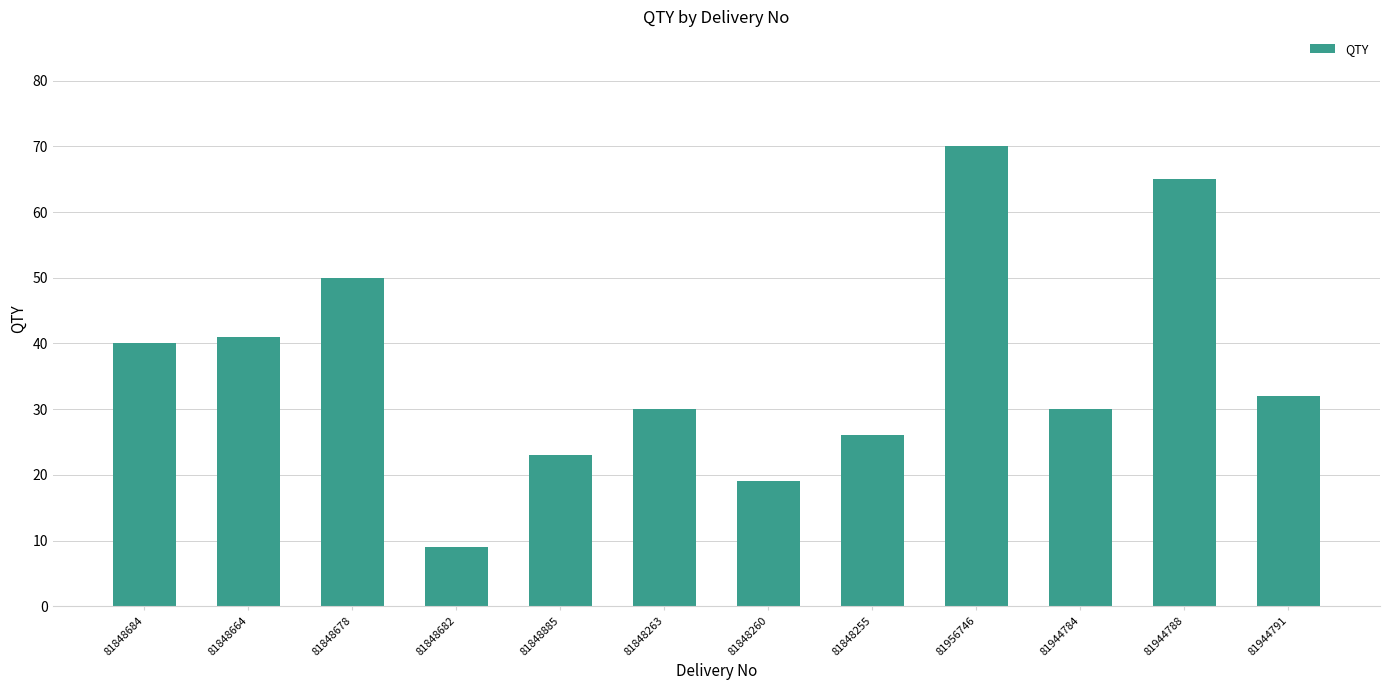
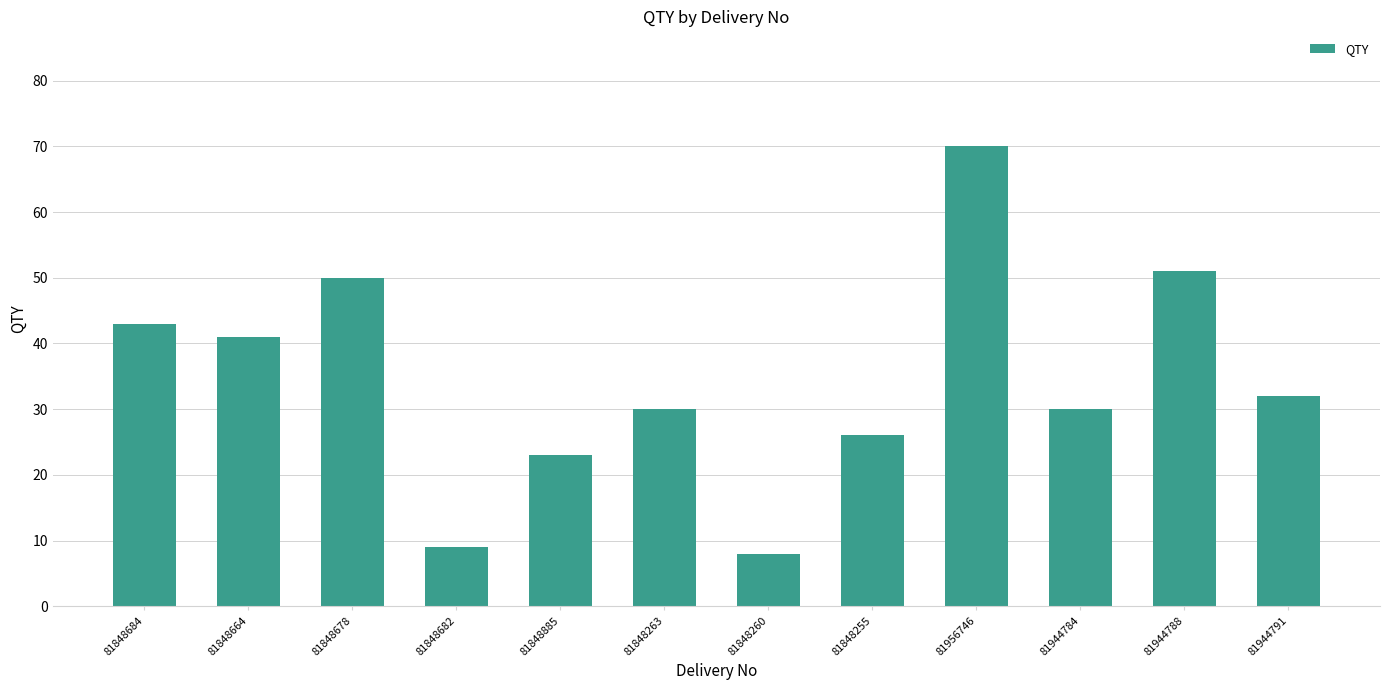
81848684: 40 -> 43
81848260: 19 -> 8
81944788: 65 -> 51
